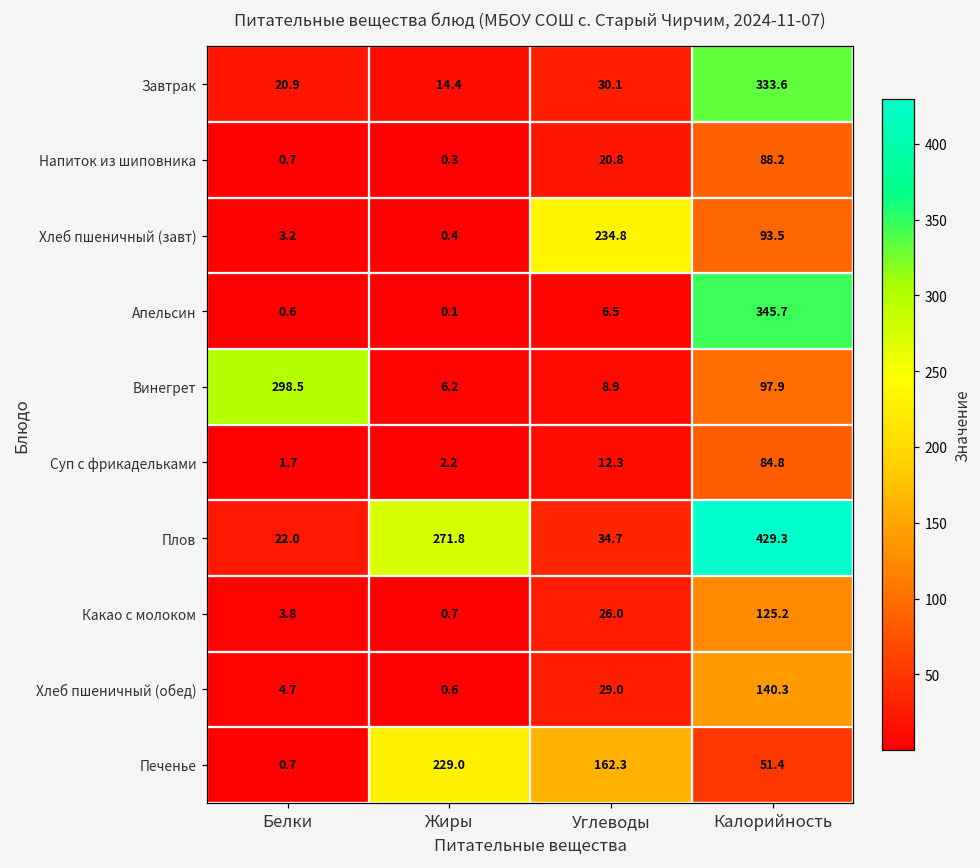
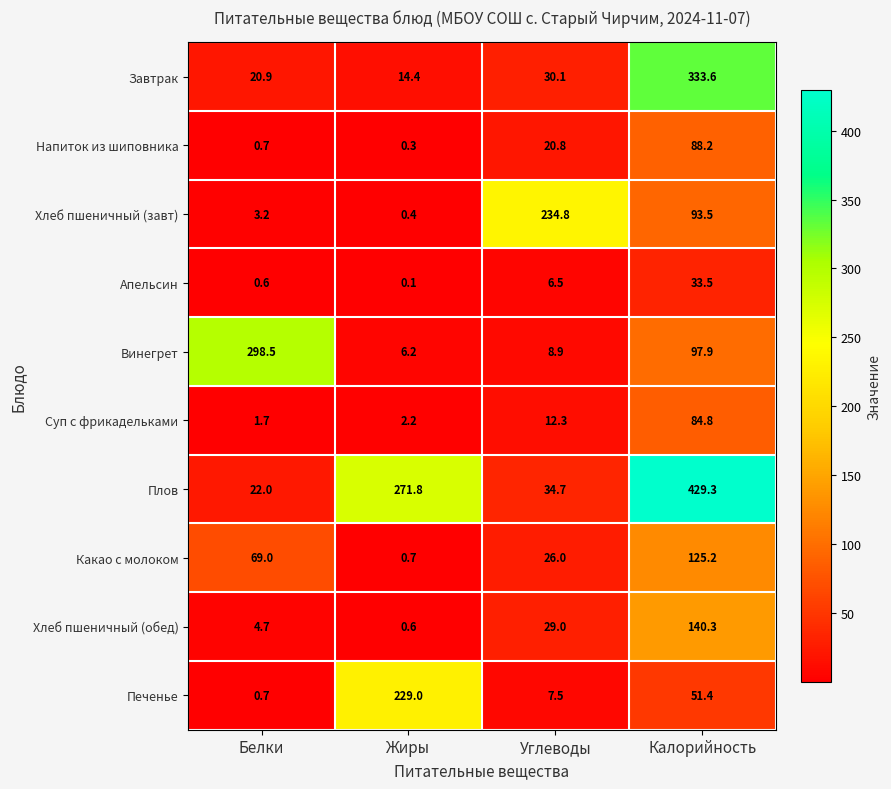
Апельсин, Калорийность: 345.7 -> 33.5
Какао с молоком, Белки: 3.8 -> 69.0
Печенье, Углеводы: 162.3 -> 7.5
